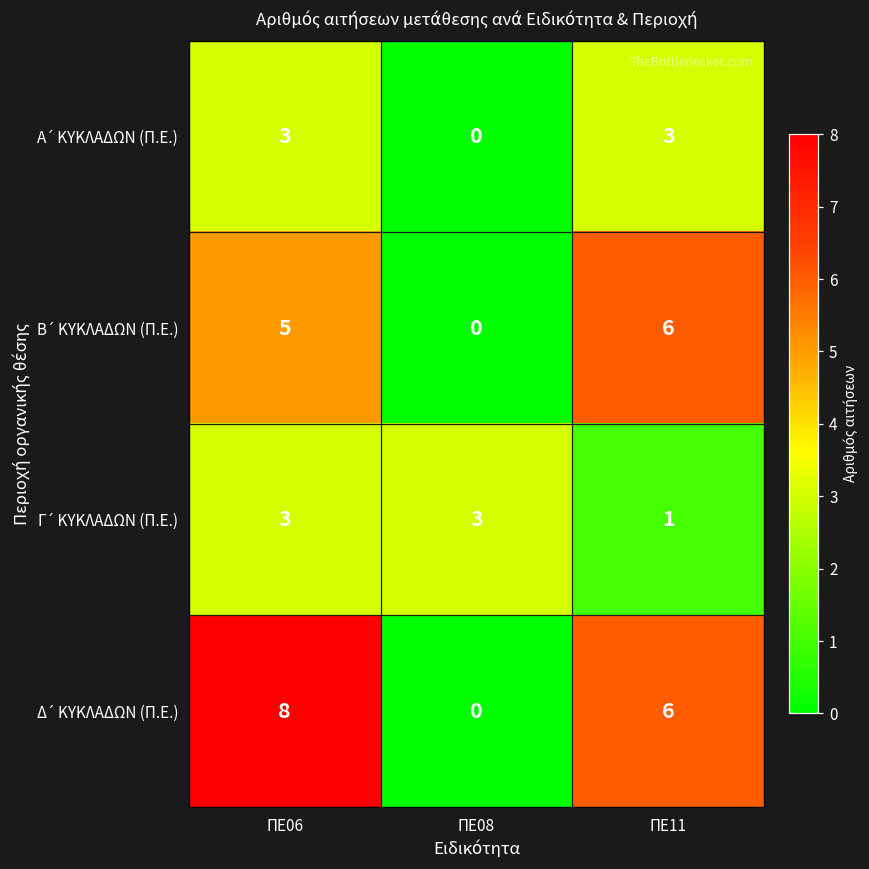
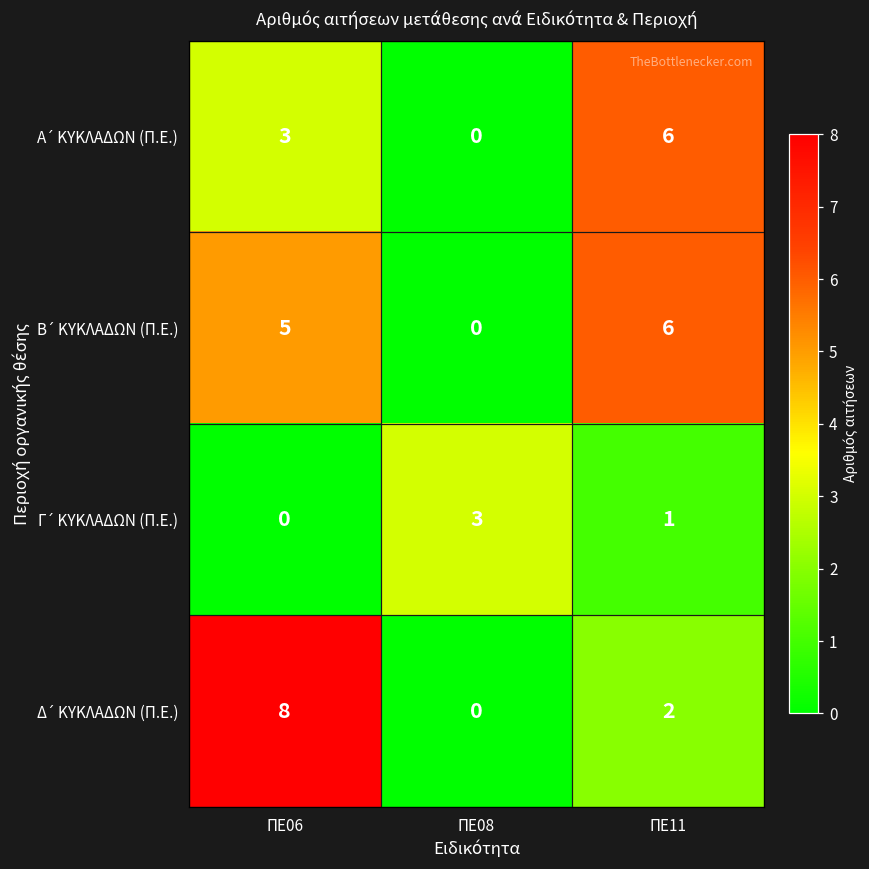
Α΄ ΚΥΚΛΑΔΩΝ (Π.Ε.), ΠΕ11: 3 -> 6
Γ΄ ΚΥΚΛΑΔΩΝ (Π.Ε.), ΠΕ06: 3 -> 0
Δ΄ ΚΥΚΛΑΔΩΝ (Π.Ε.), ΠΕ11: 6 -> 2
